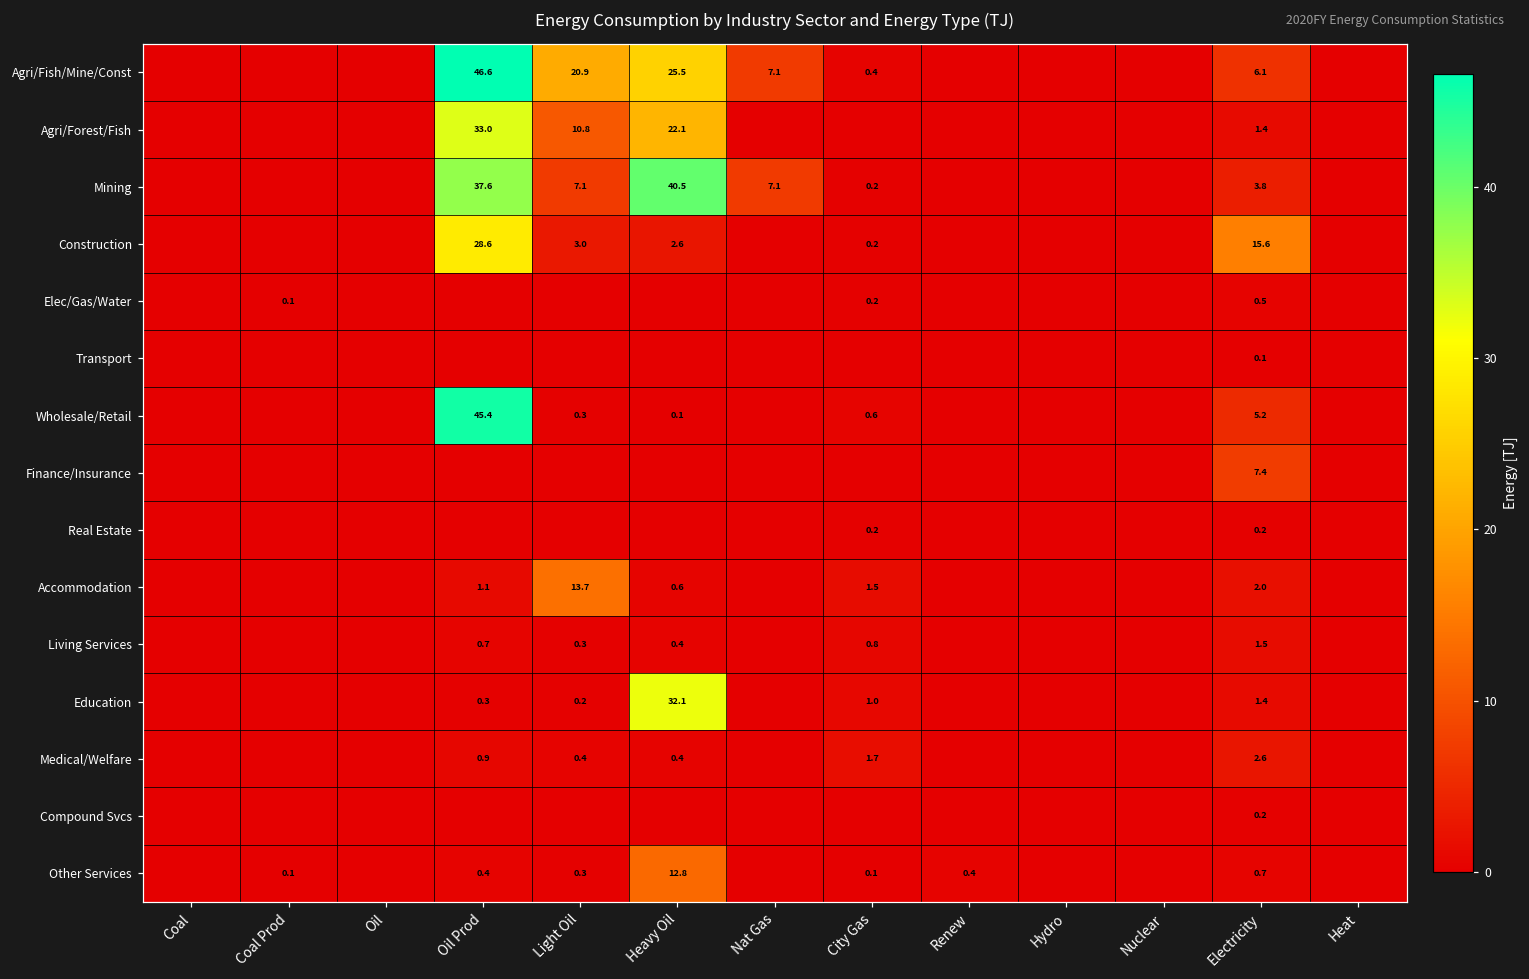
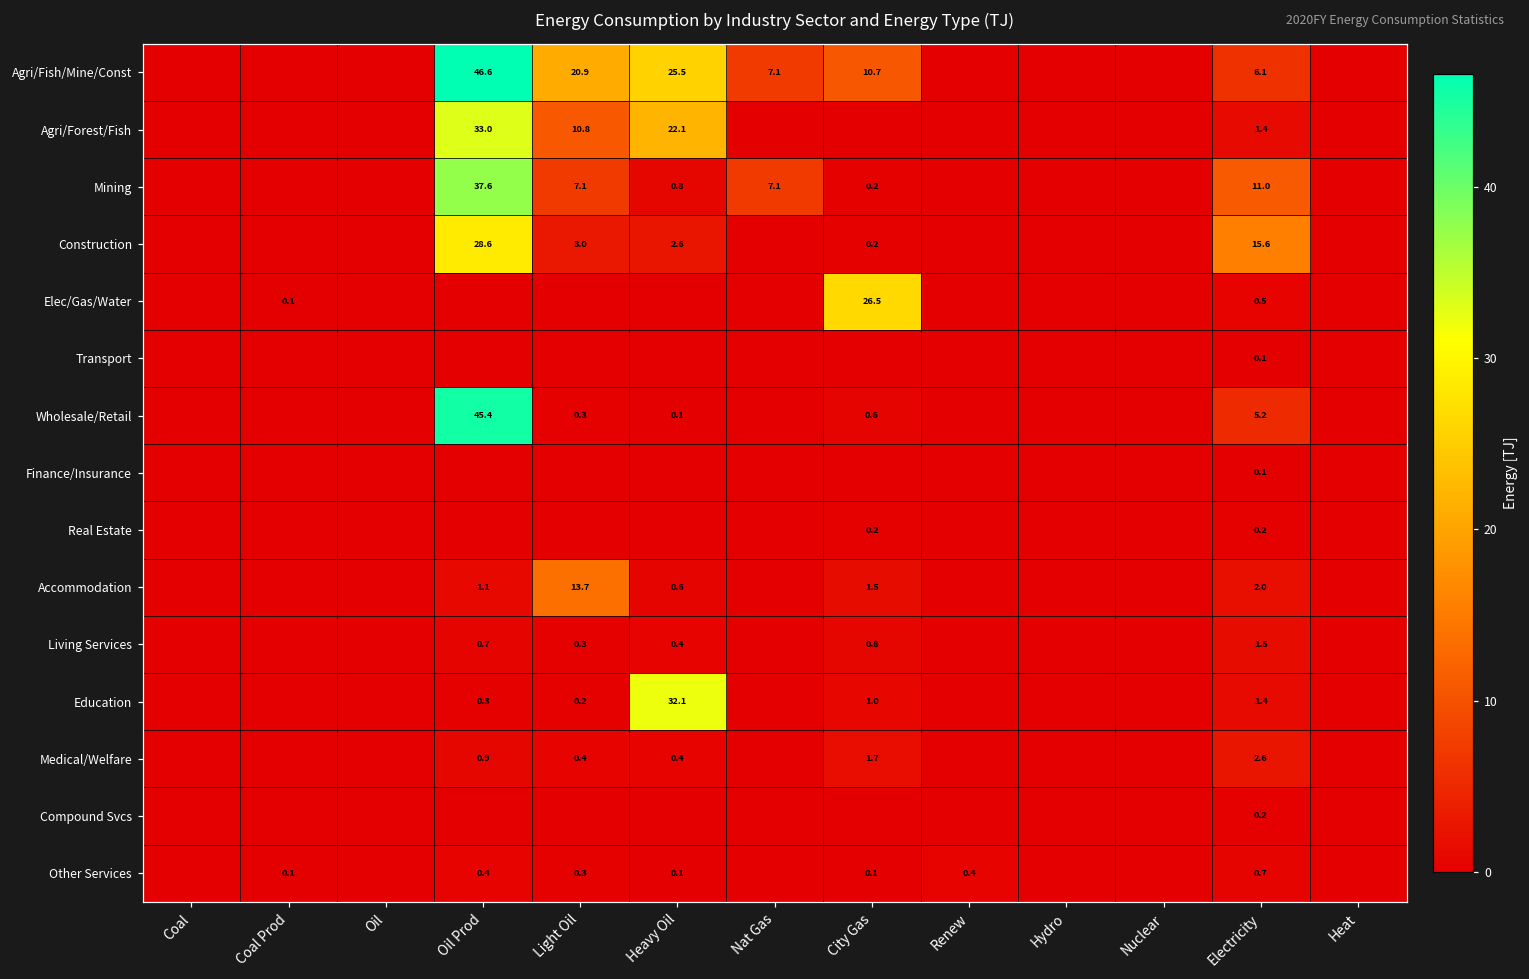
Agri/Fish/Mine/Const, City Gas: 0.4 -> 10.7
Mining, Heavy Oil: 40.5 -> 0.8
Mining, Electricity: 3.8 -> 11.0
Elec/Gas/Water, City Gas: 0.2 -> 26.5
Finance/Insurance, Electricity: 7.4 -> 0.1
Other Services, Heavy Oil: 12.8 -> 0.1
